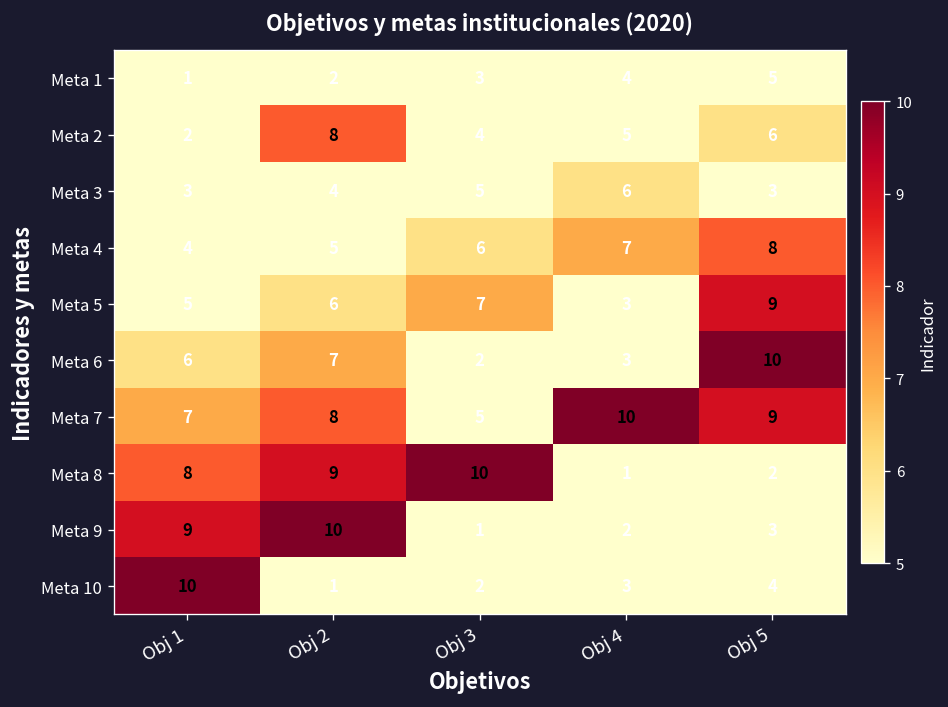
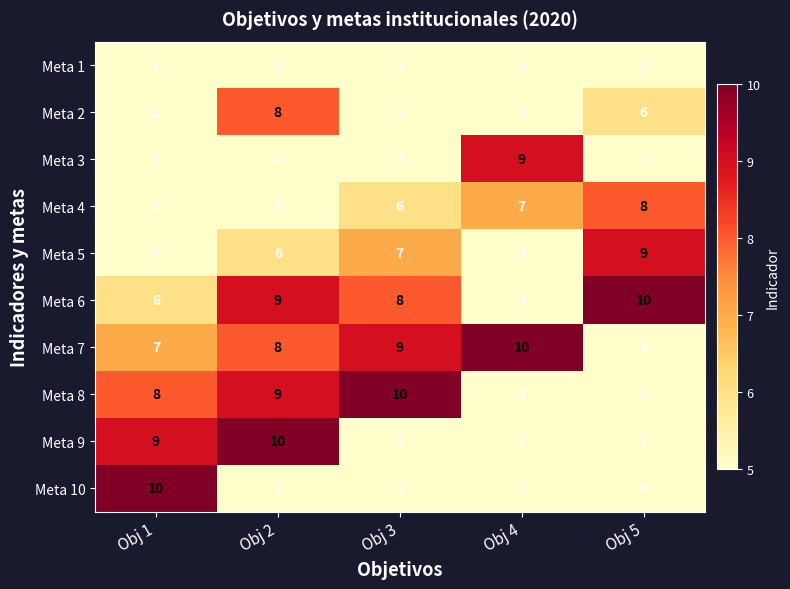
Meta 3, Obj 4: 6 -> 9
Meta 6, Obj 2: 7 -> 9
Meta 6, Obj 3: 2 -> 8
Meta 7, Obj 3: 5 -> 9
Meta 7, Obj 5: 9 -> 1
